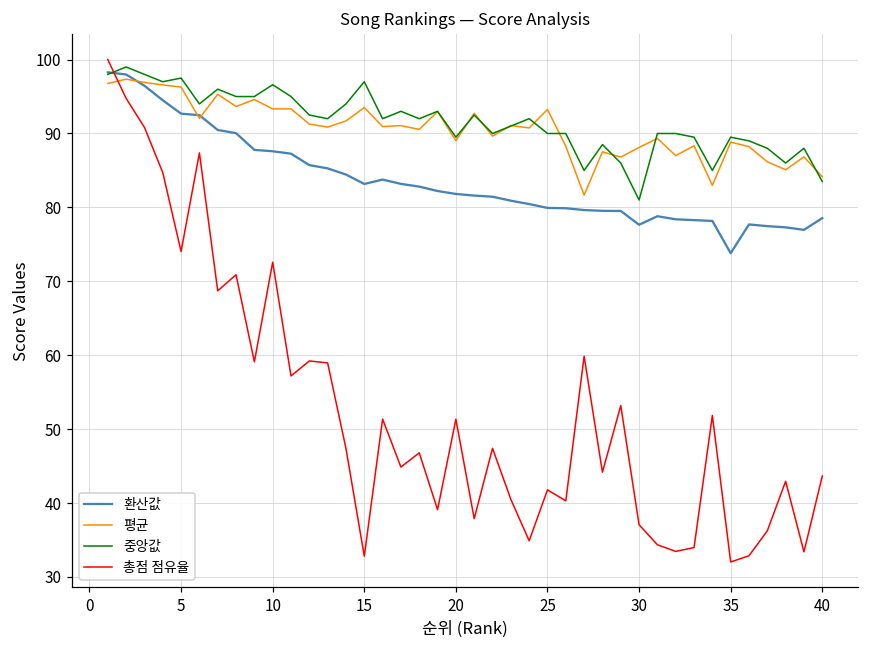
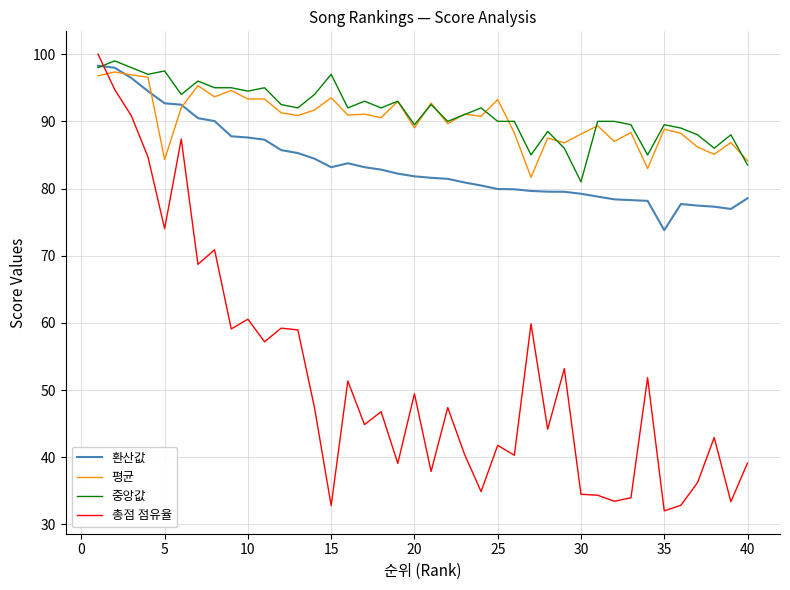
평균, 5: 96 -> 84
중앙값, 10: 97 -> 95
총점 점유율, 10: 73 -> 61
총점 점유율, 20: 51 -> 49
환산값, 30: 78 -> 79
총점 점유율, 30: 37 -> 34
총점 점유율, 40: 44 -> 39
